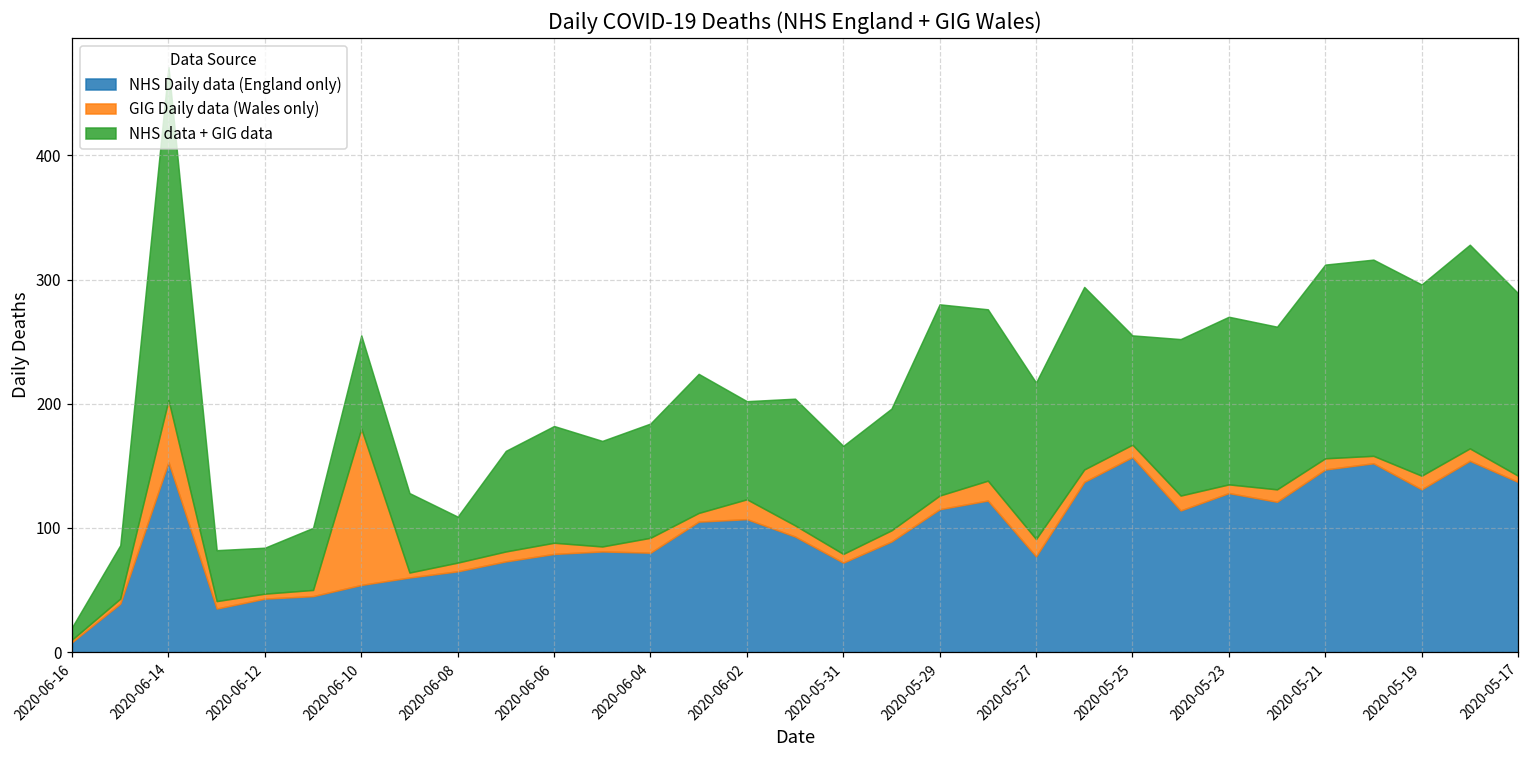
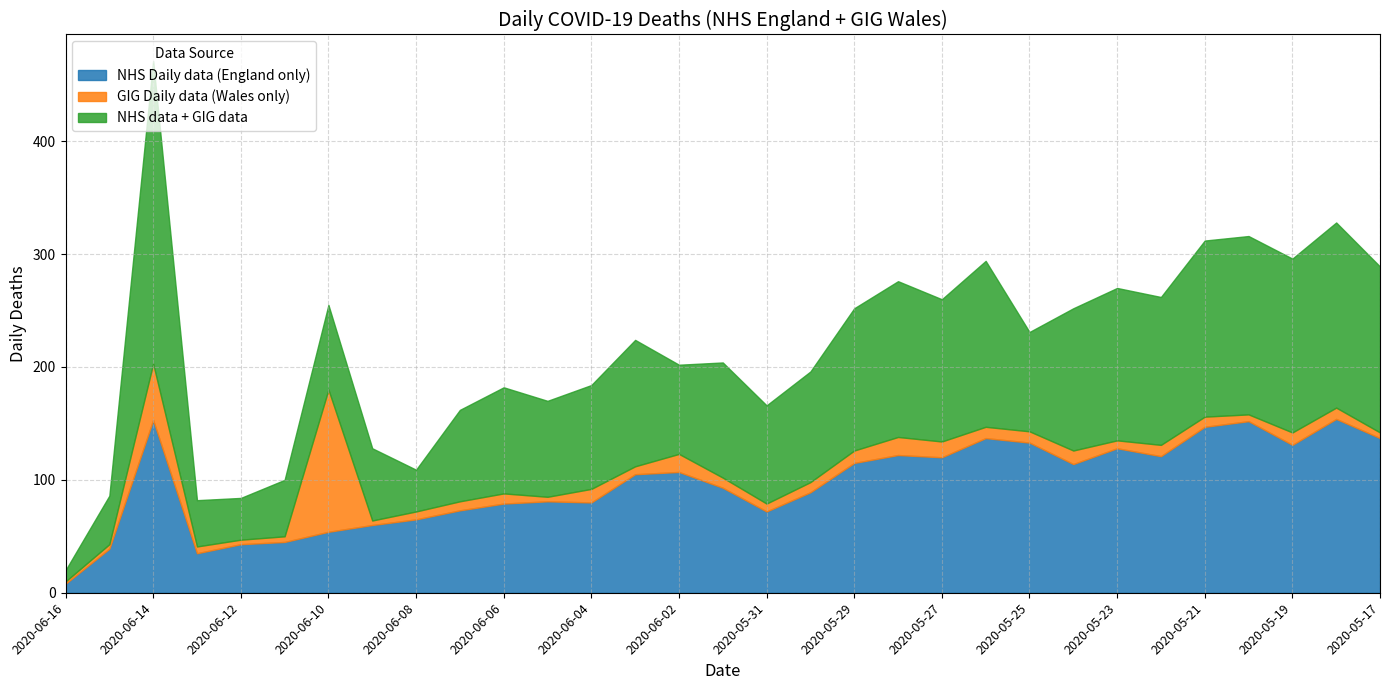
NHS data + GIG data, 2020-05-29: 154 -> 126
NHS Daily data (England only), 2020-05-27: 77 -> 120
NHS Daily data (England only), 2020-05-25: 157 -> 133
